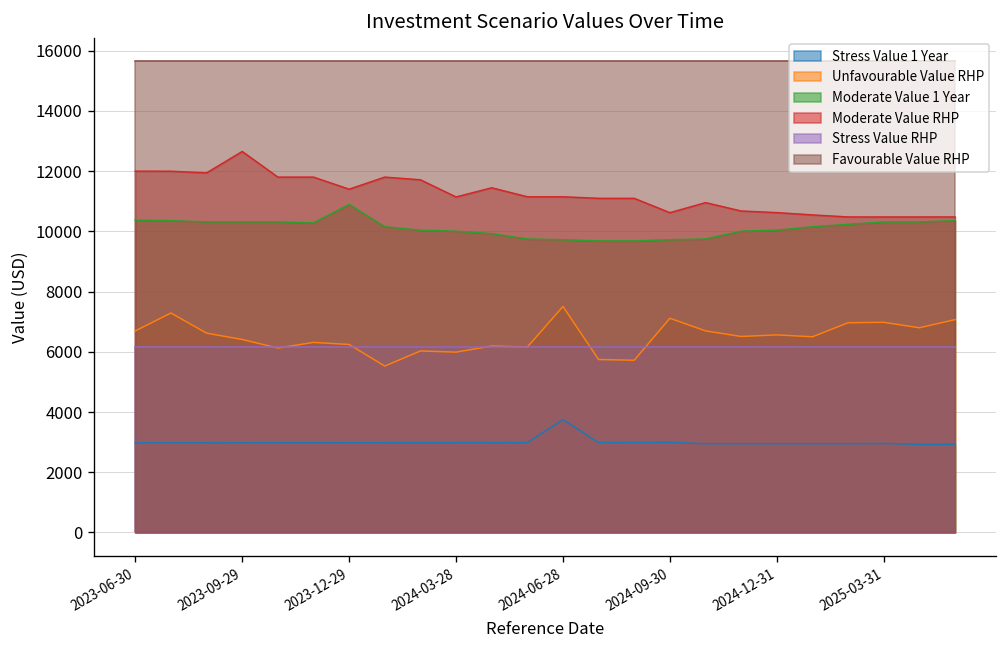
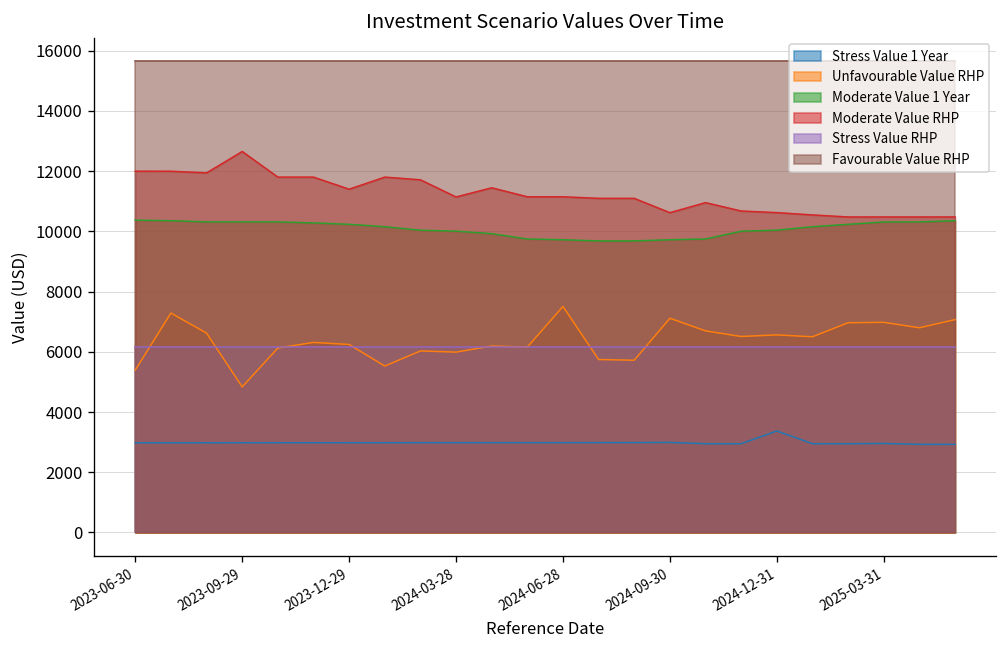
Unfavourable Value RHP, 2023-06-30: 6700 -> 5400
Unfavourable Value RHP, 2023-09-29: 6400 -> 4800
Moderate Value 1 Year, 2023-12-29: 10900 -> 10200
Stress Value 1 Year, 2024-06-28: 3800 -> 3000
Stress Value 1 Year, 2024-12-31: 2900 -> 3400
